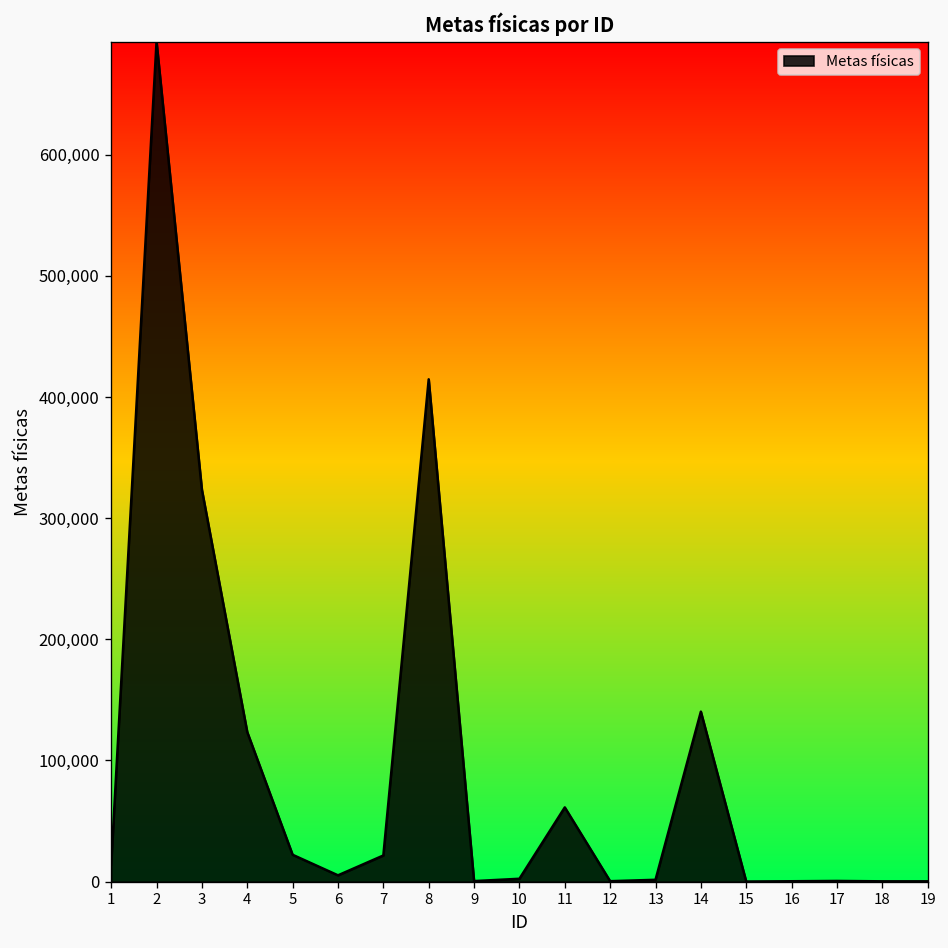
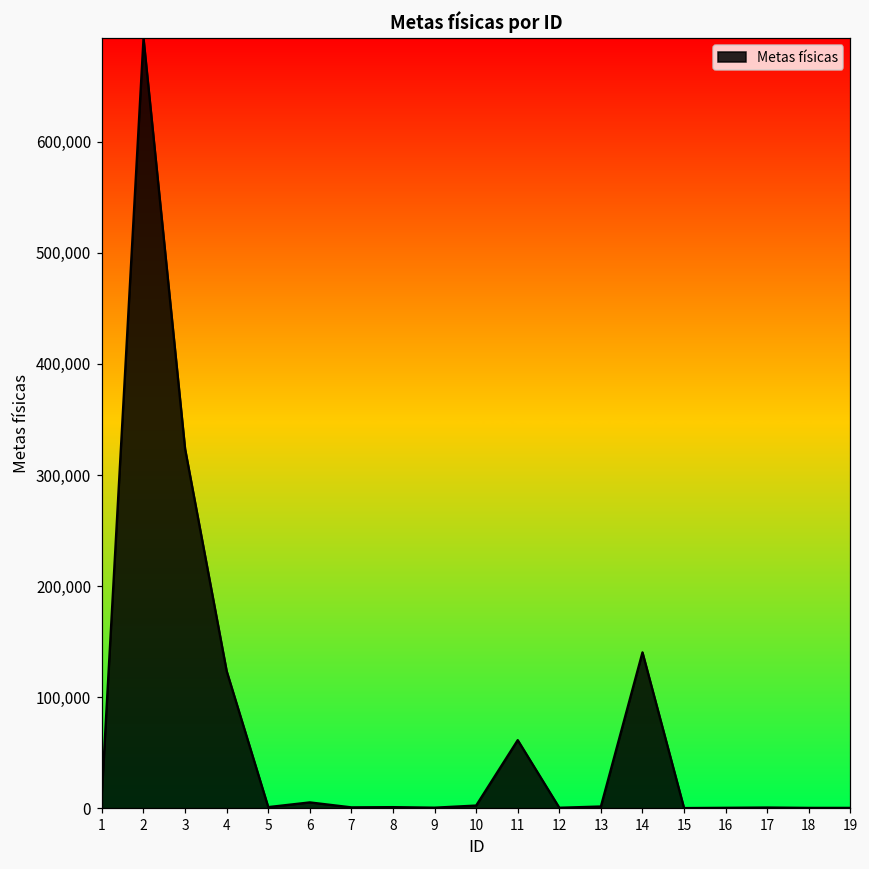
5: 22,000 -> 1,000
7: 22,000 -> 1,000
8: 415,000 -> 1,000
